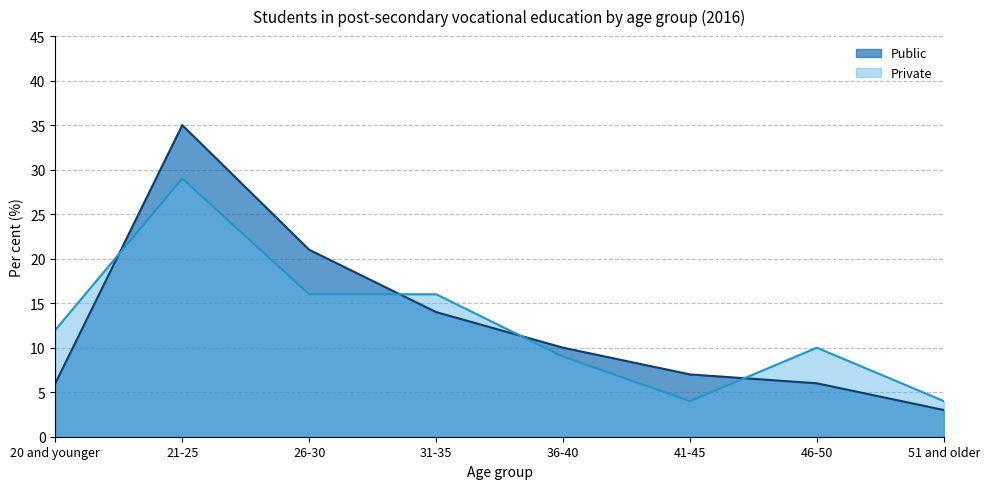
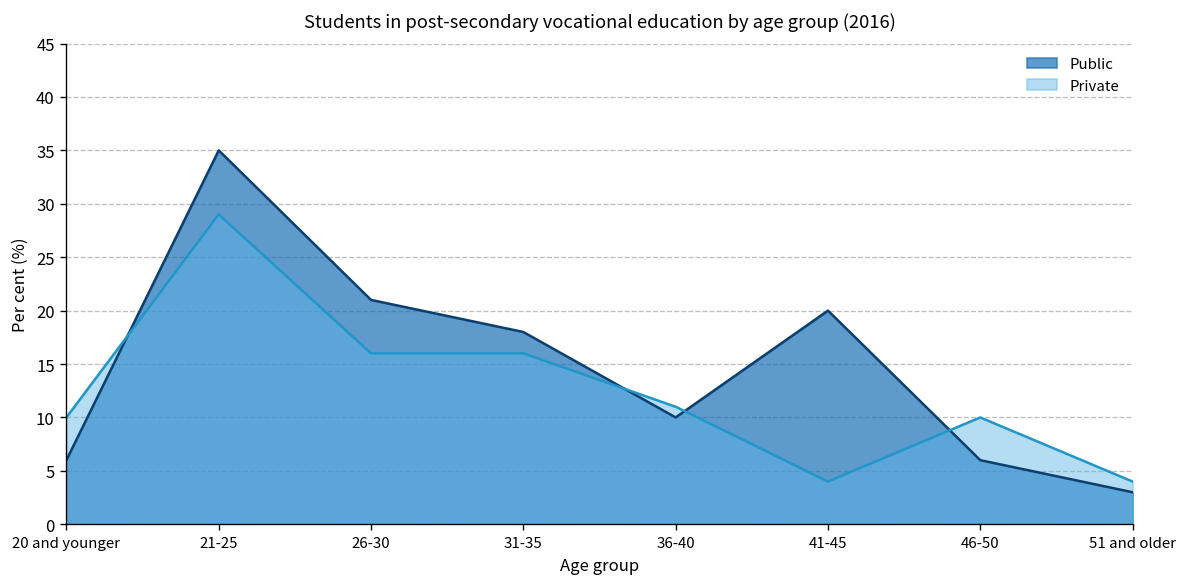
Private, 20 and younger: 12 -> 10
Public, 31-35: 14 -> 18
Private, 36-40: 9 -> 11
Public, 41-45: 7 -> 20
